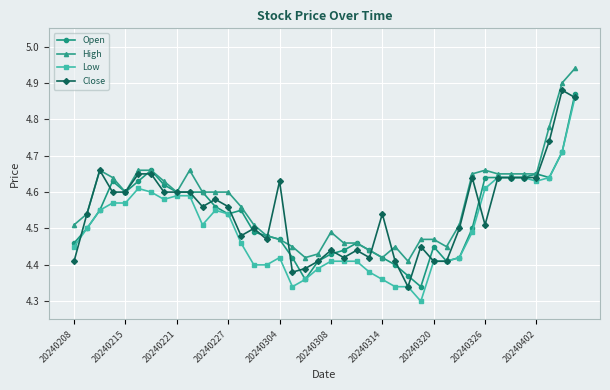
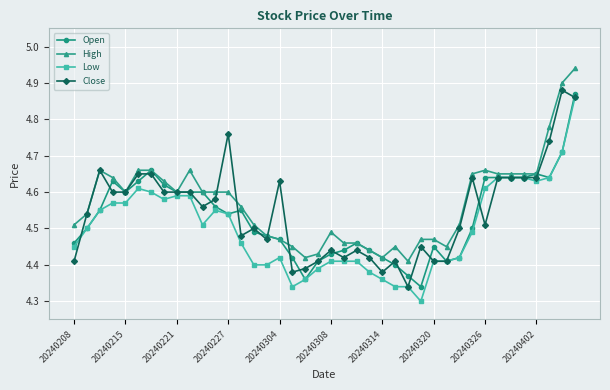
Close, 20240227: 4.56 -> 4.76
Close, 20240314: 4.54 -> 4.38
